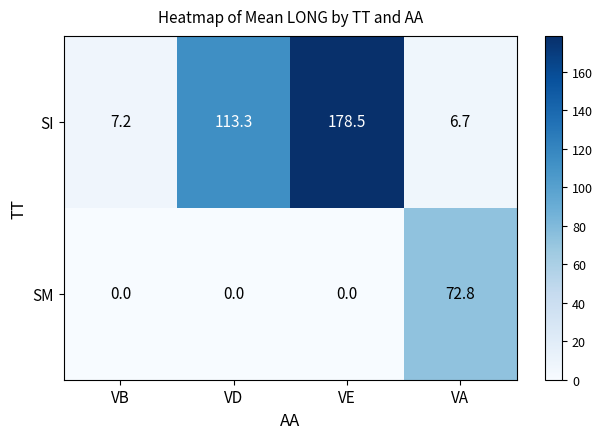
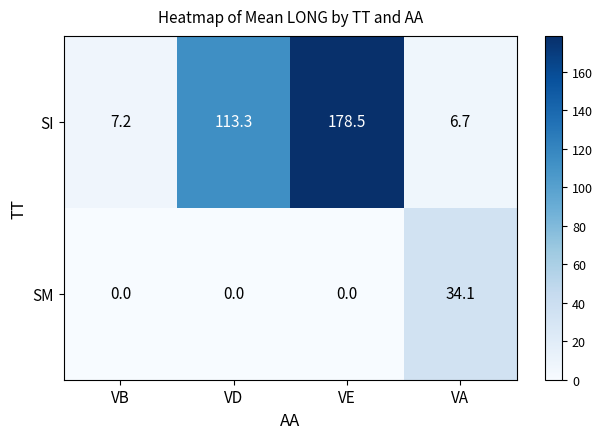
SM, VA: 72.8 -> 34.1
